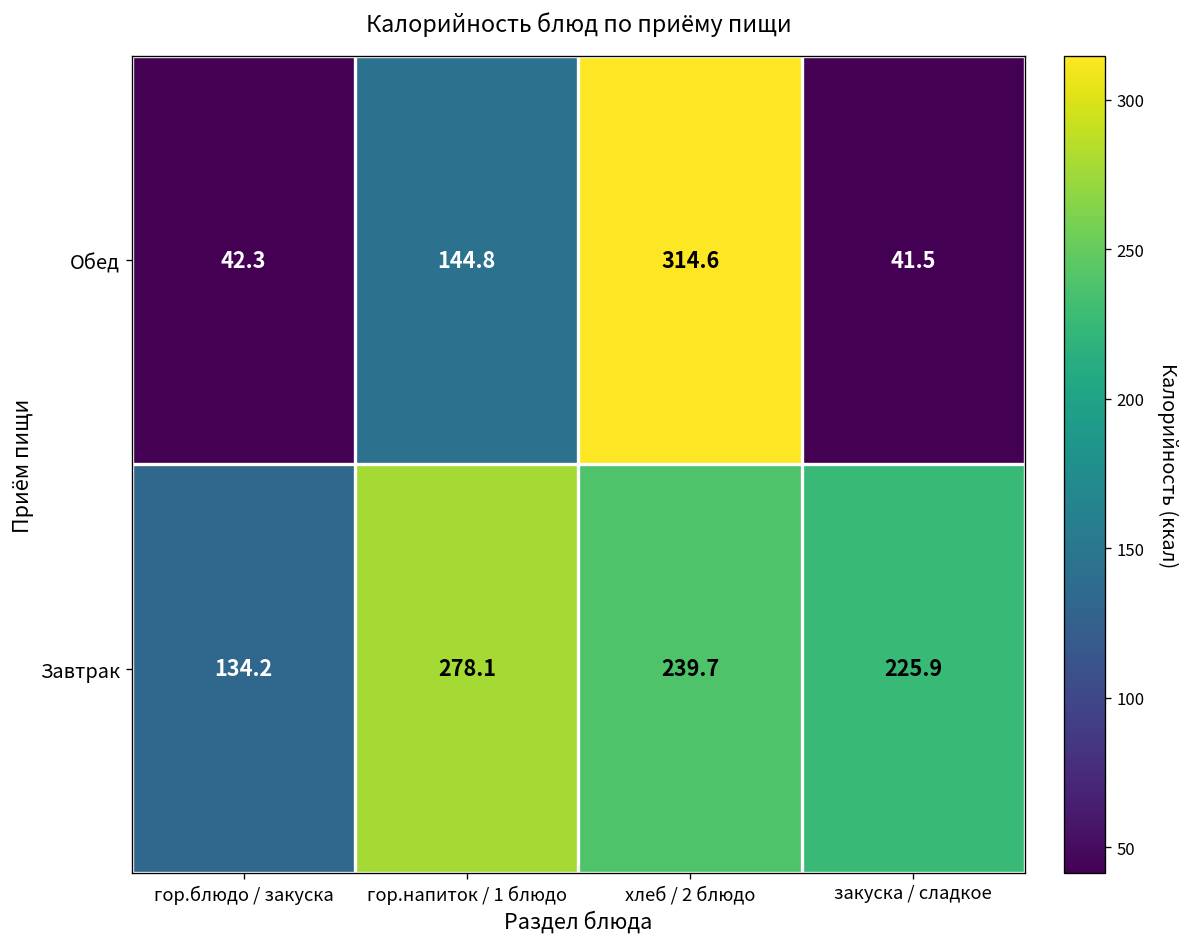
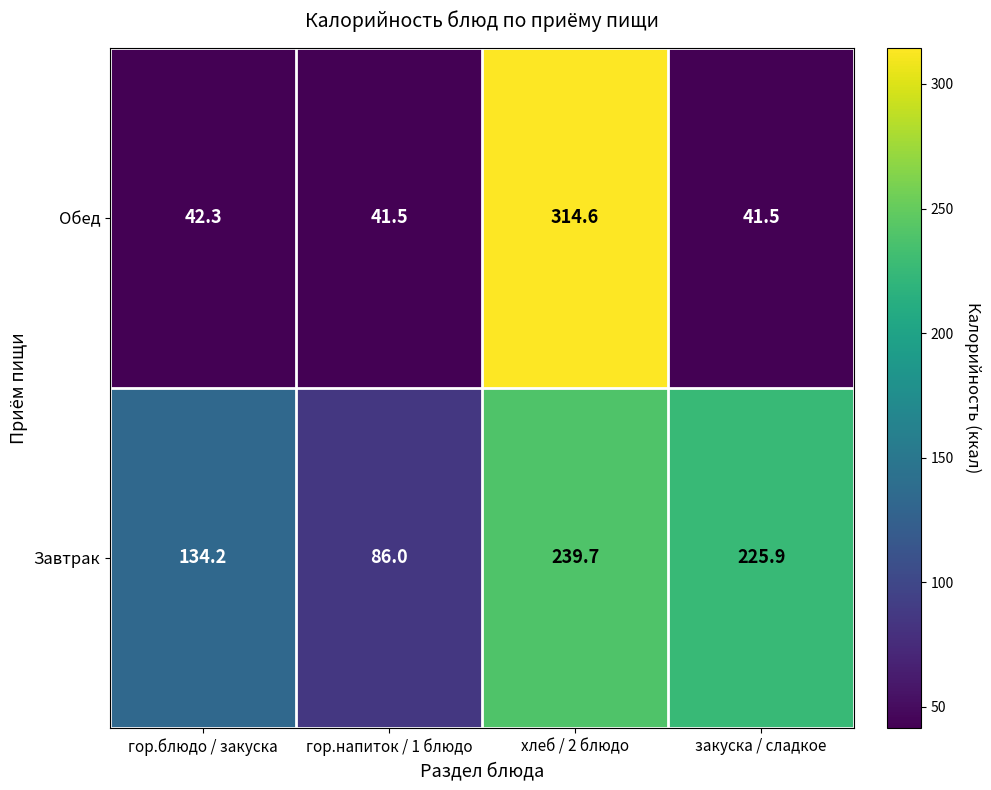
Обед, гор.напиток / 1 блюдо: 144.8 -> 41.5
Завтрак, гор.напиток / 1 блюдо: 278.1 -> 86.0
